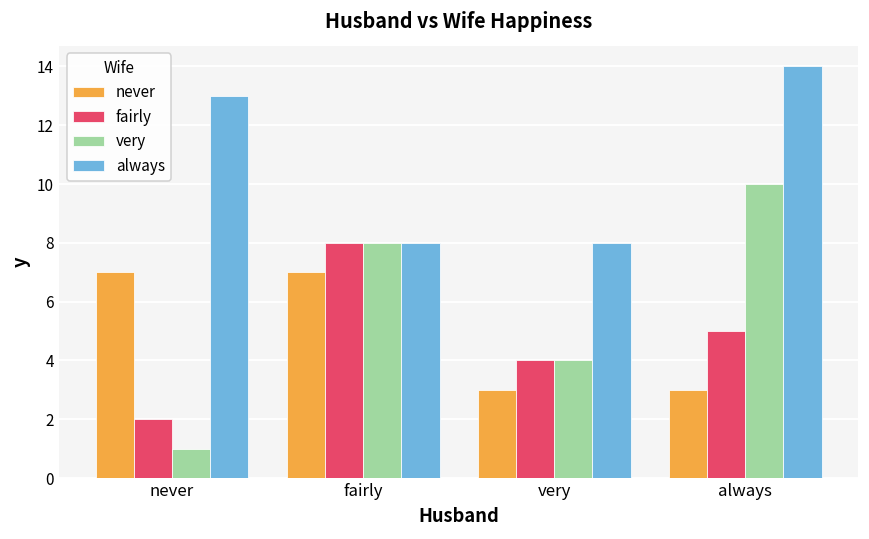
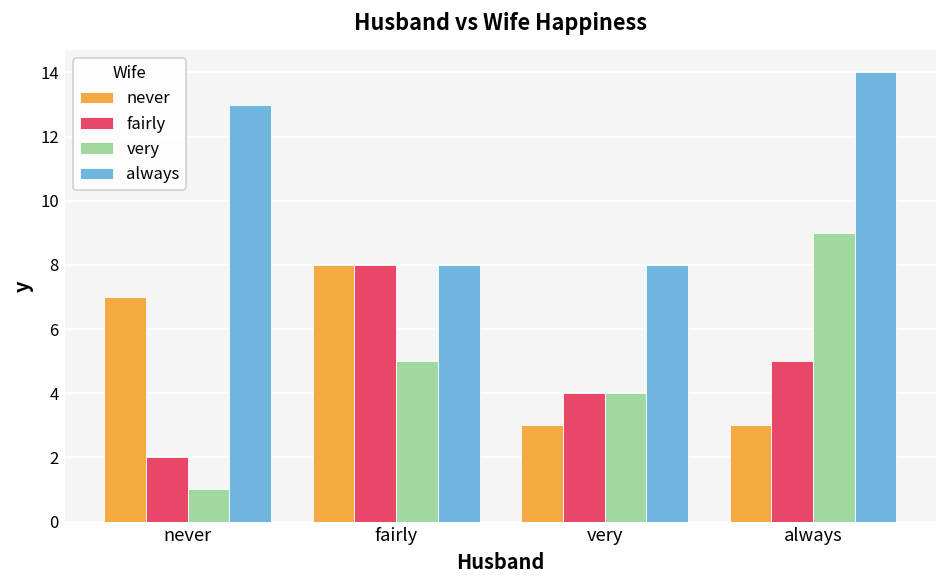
never, fairly: 7 -> 8
very, fairly: 8 -> 5
very, always: 10 -> 9
